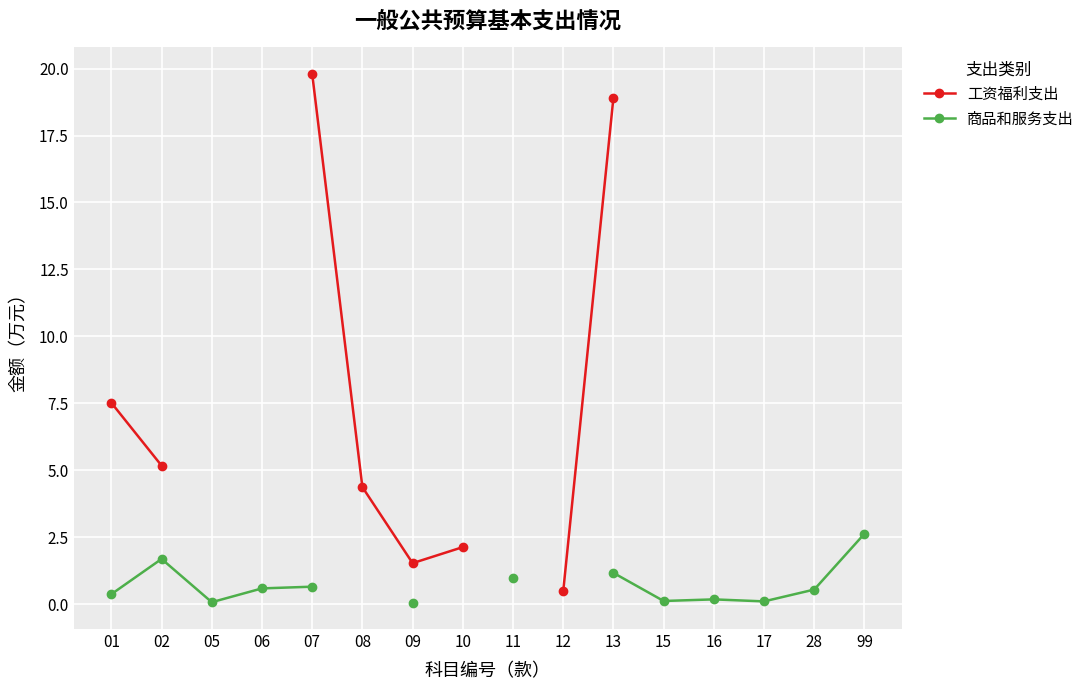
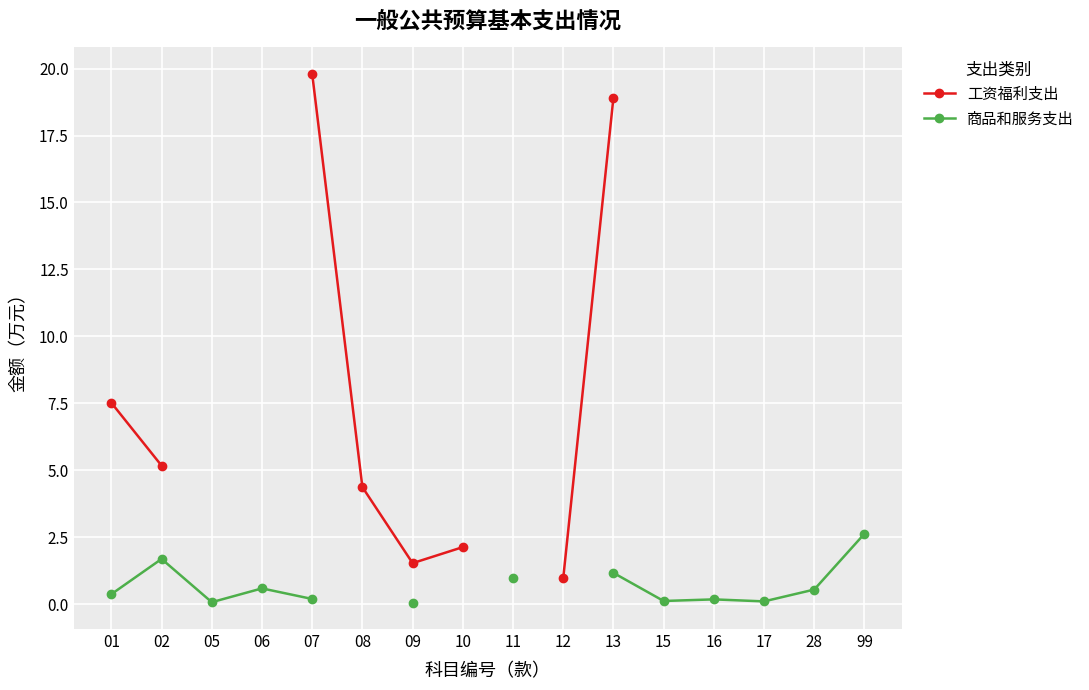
商品和服务支出, 07: 0.7 -> 0.2
工资福利支出, 12: 0.5 -> 1.0
